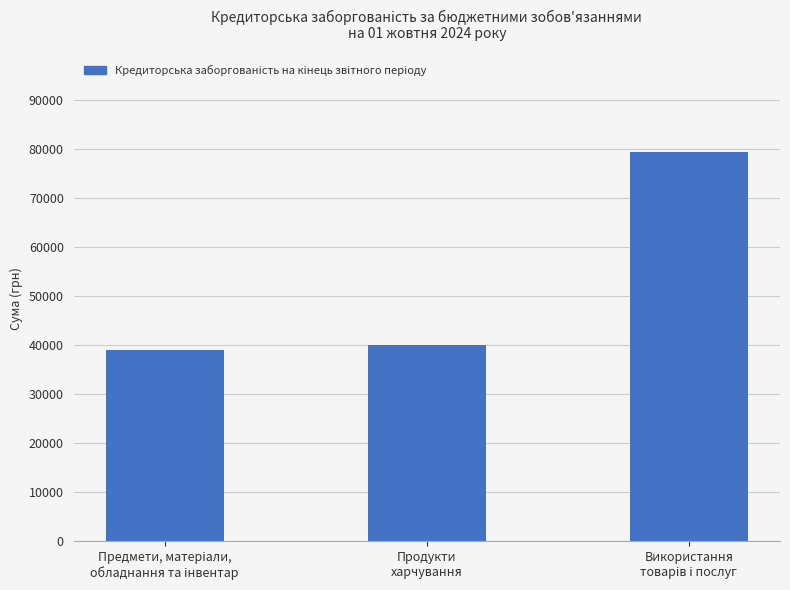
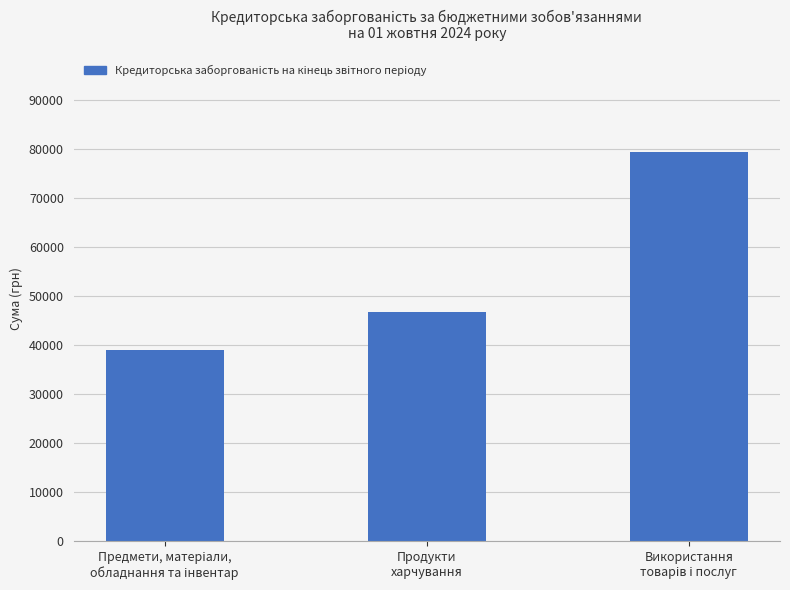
Продукти харчування: 40000 -> 47000
